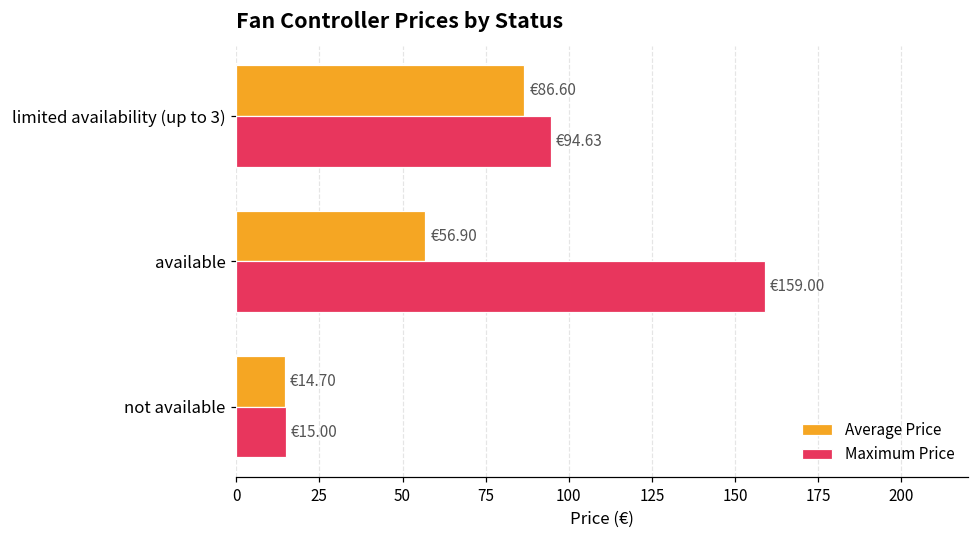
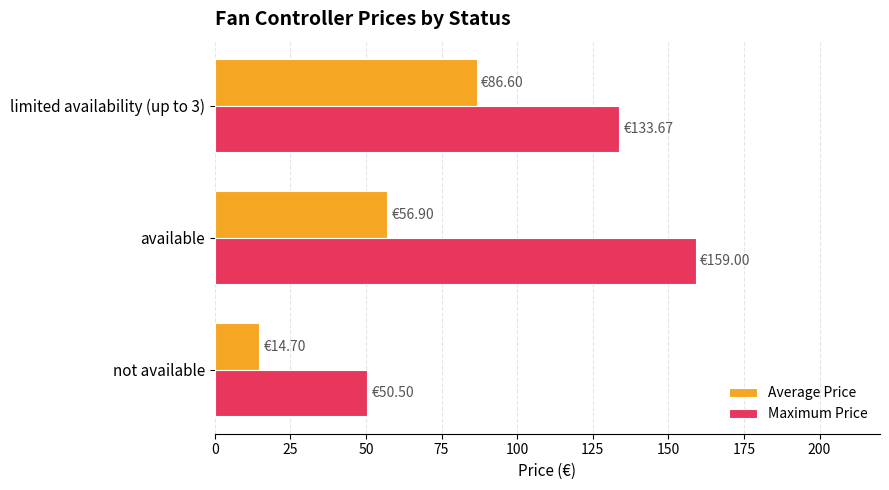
Maximum Price, limited availability (up to 3): €94.63 -> €133.67
Maximum Price, not available: €15.00 -> €50.50
